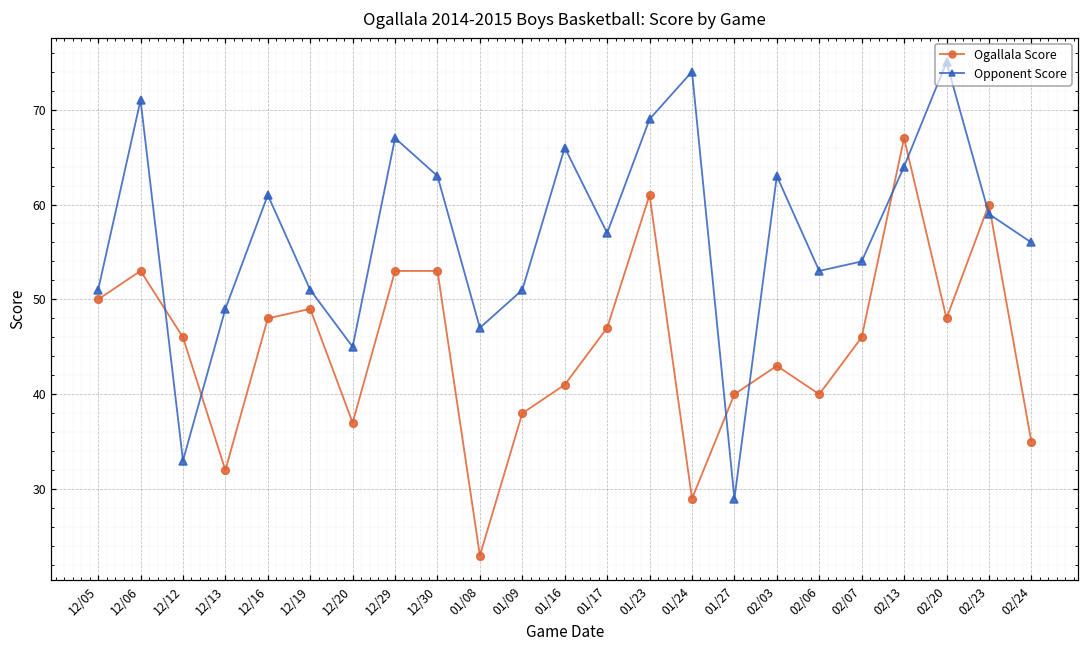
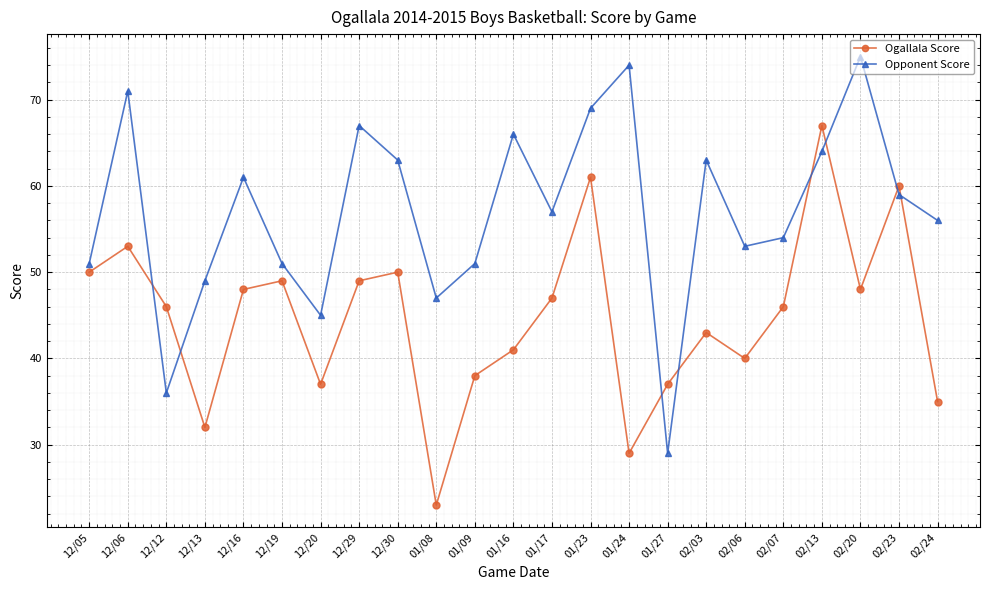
Opponent Score, 12/12: 33 -> 36
Ogallala Score, 12/29: 53 -> 49
Ogallala Score, 12/30: 53 -> 50
Ogallala Score, 01/27: 40 -> 37
